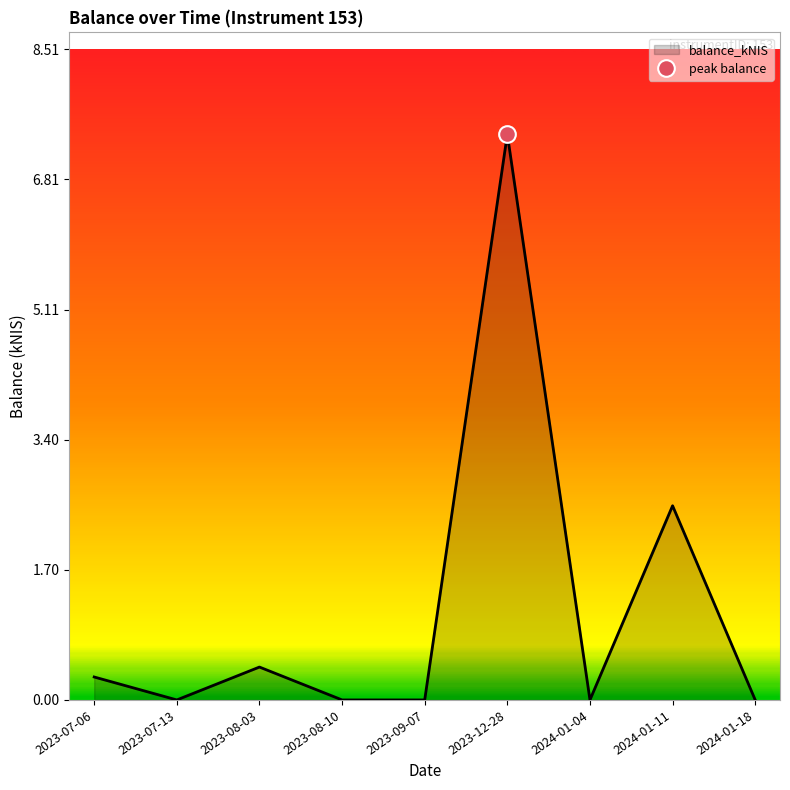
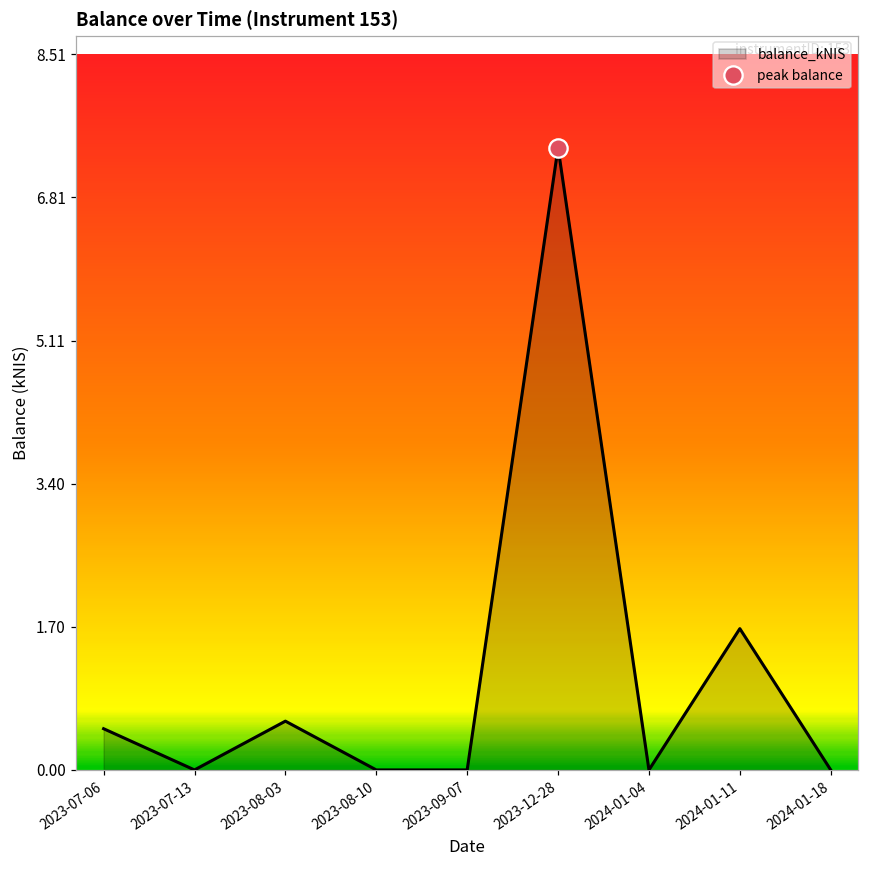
balance_kNIS, 2023-07-06: 0.3 -> 0.5
balance_kNIS, 2023-08-03: 0.4 -> 0.6
balance_kNIS, 2024-01-11: 2.5 -> 1.7
